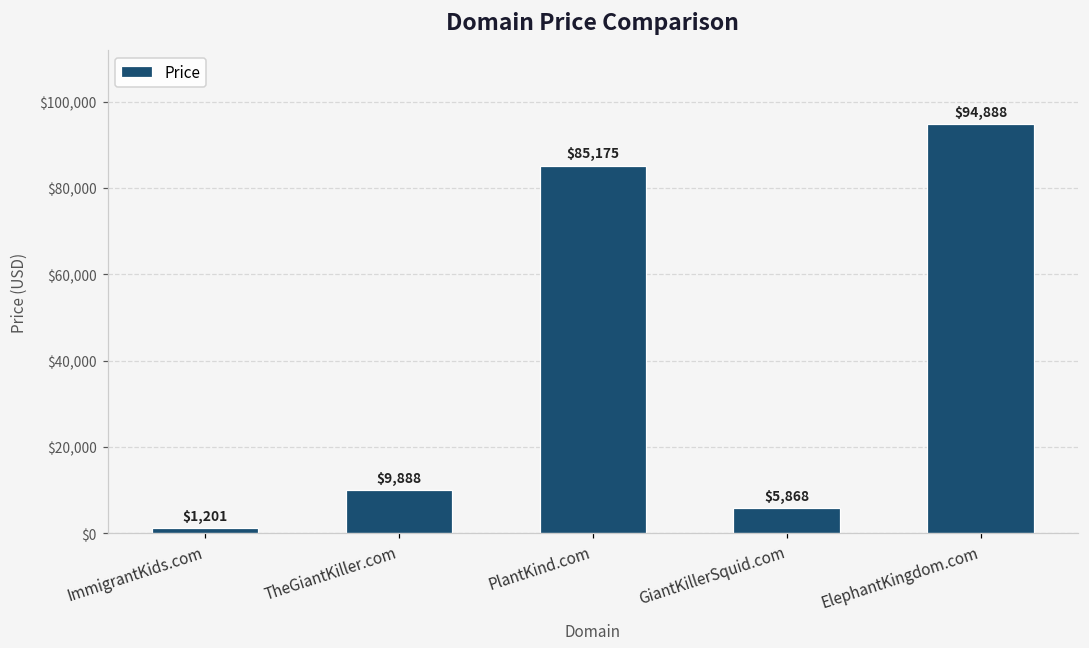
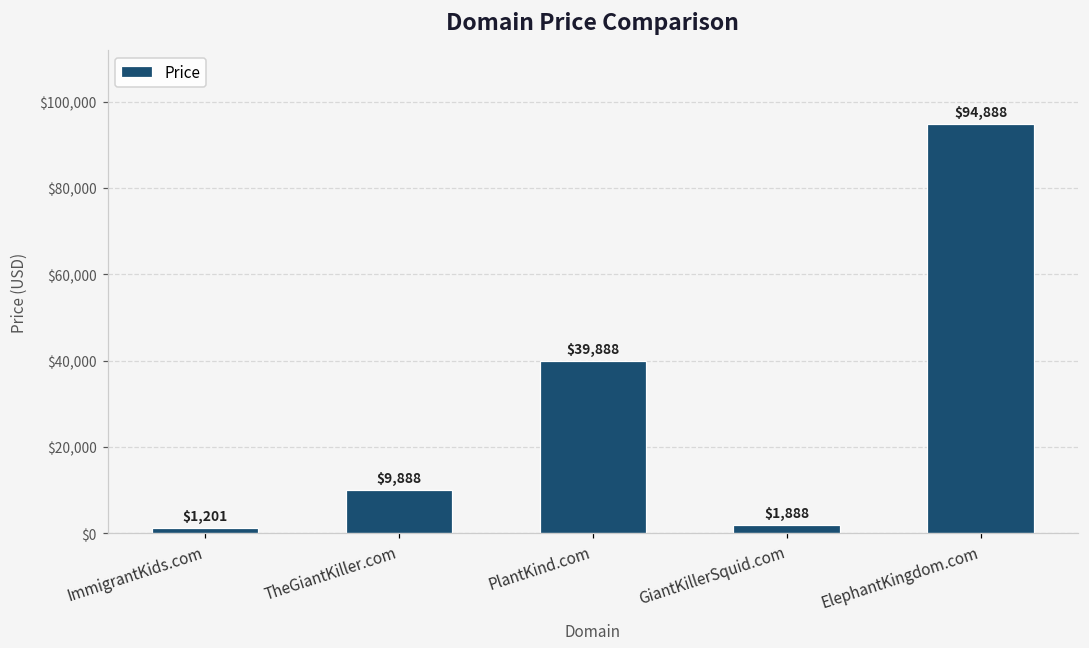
PlantKind.com: $85,175 -> $39,888
GiantKillerSquid.com: $5,868 -> $1,888
